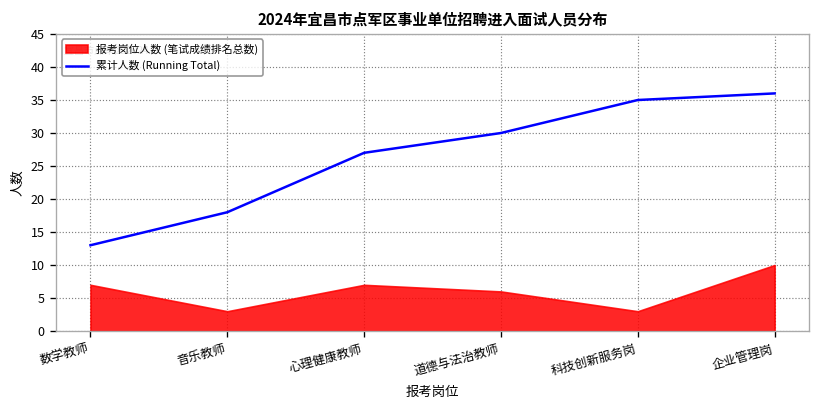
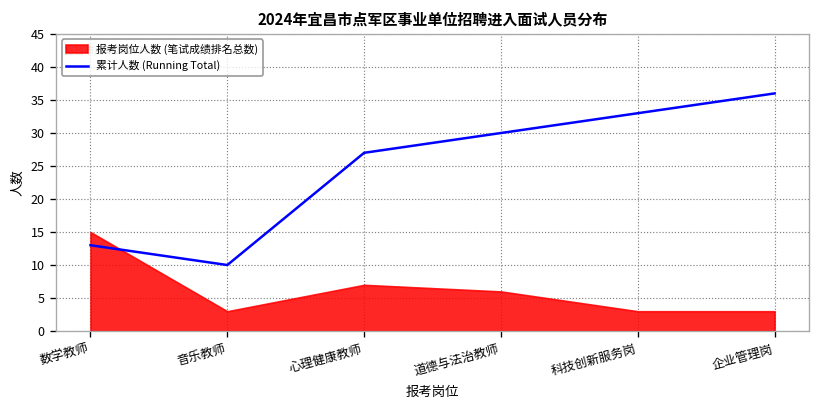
报考岗位人数 (笔试成绩排名总数), 数学教师: 7 -> 15
累计人数 (Running Total), 音乐教师: 18 -> 10
累计人数 (Running Total), 科技创新服务岗: 35 -> 33
报考岗位人数 (笔试成绩排名总数), 企业管理岗: 10 -> 3
